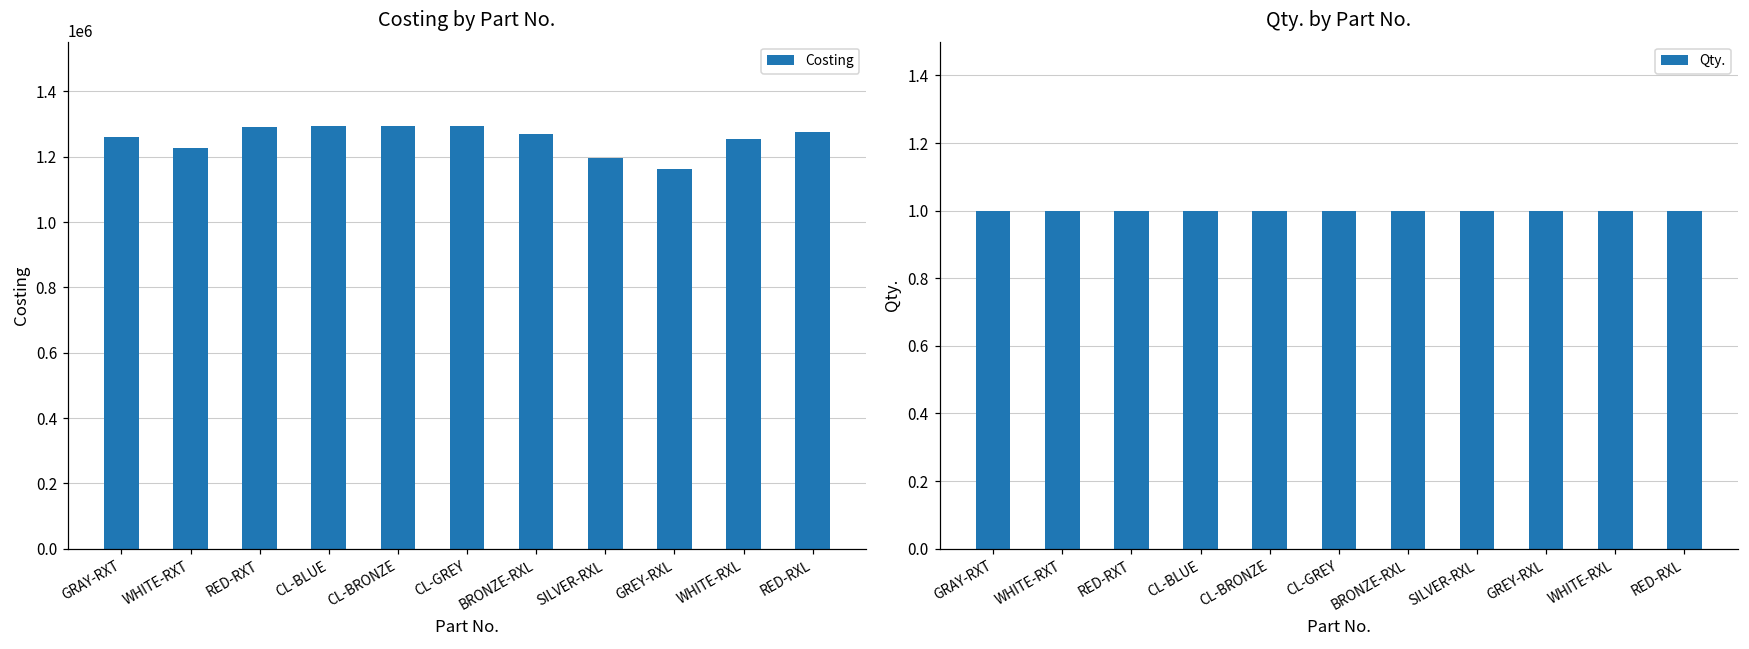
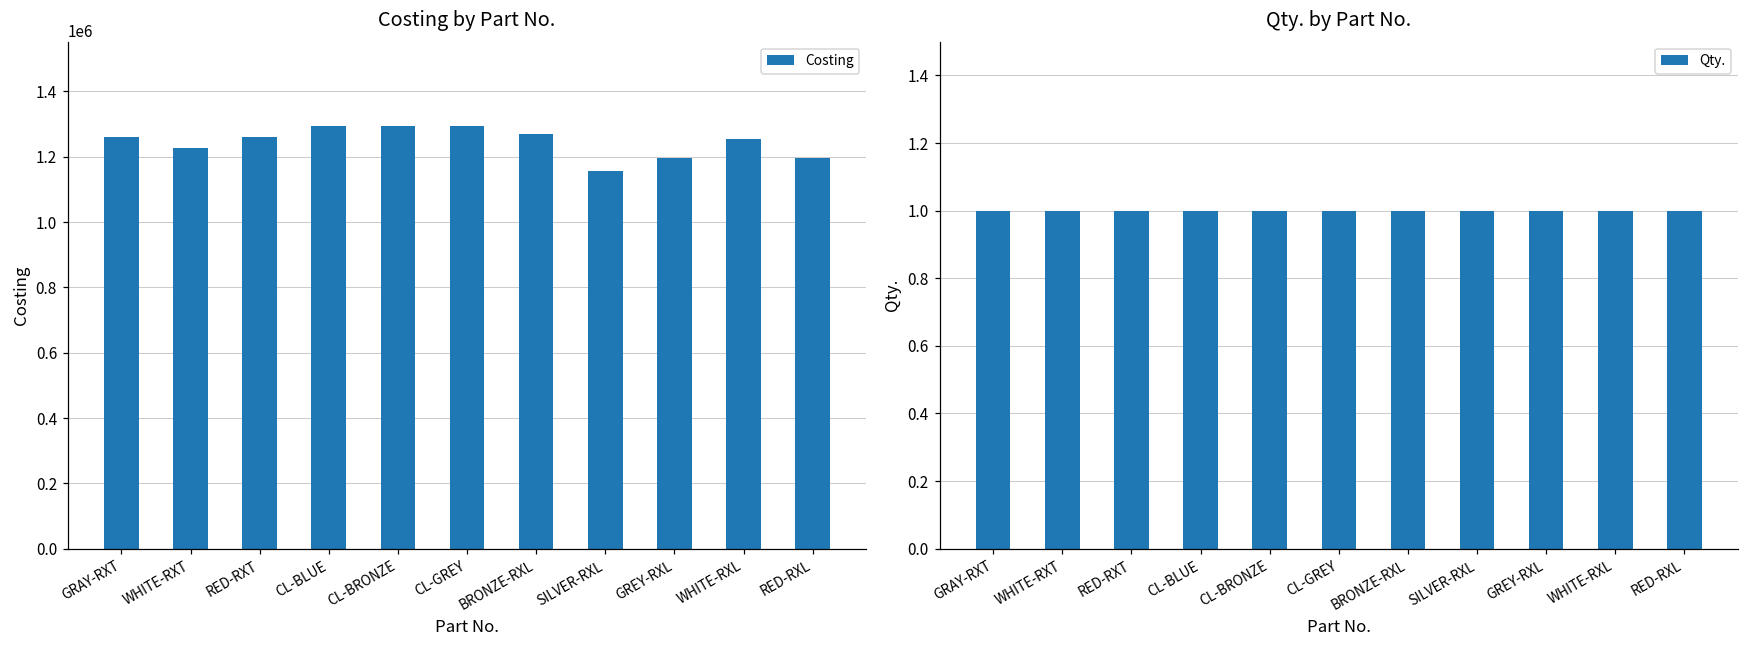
Costing by Part No., RED-RXT: 1290000 -> 1260000
Costing by Part No., SILVER-RXL: 1200000 -> 1160000
Costing by Part No., GREY-RXL: 1160000 -> 1200000
Costing by Part No., RED-RXL: 1280000 -> 1200000
